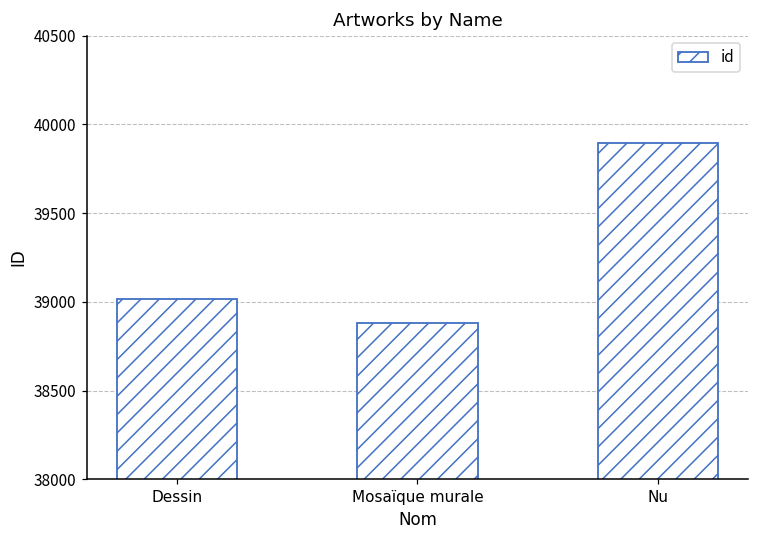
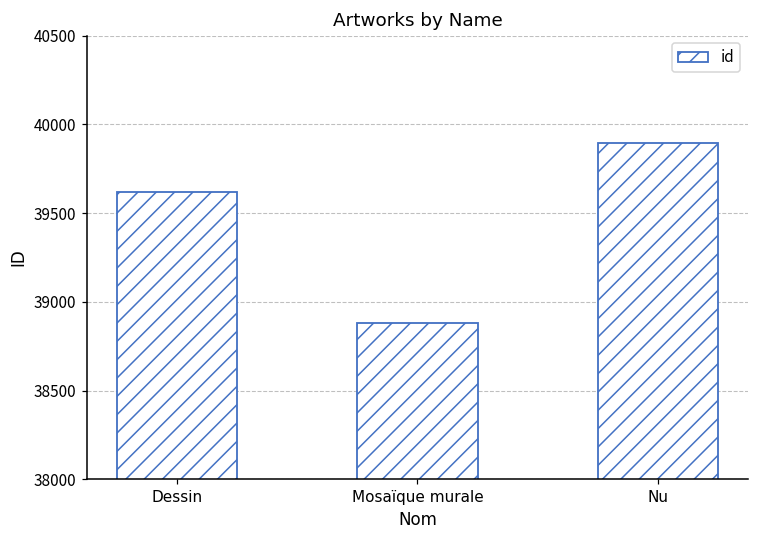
Dessin: 39020 -> 39620
